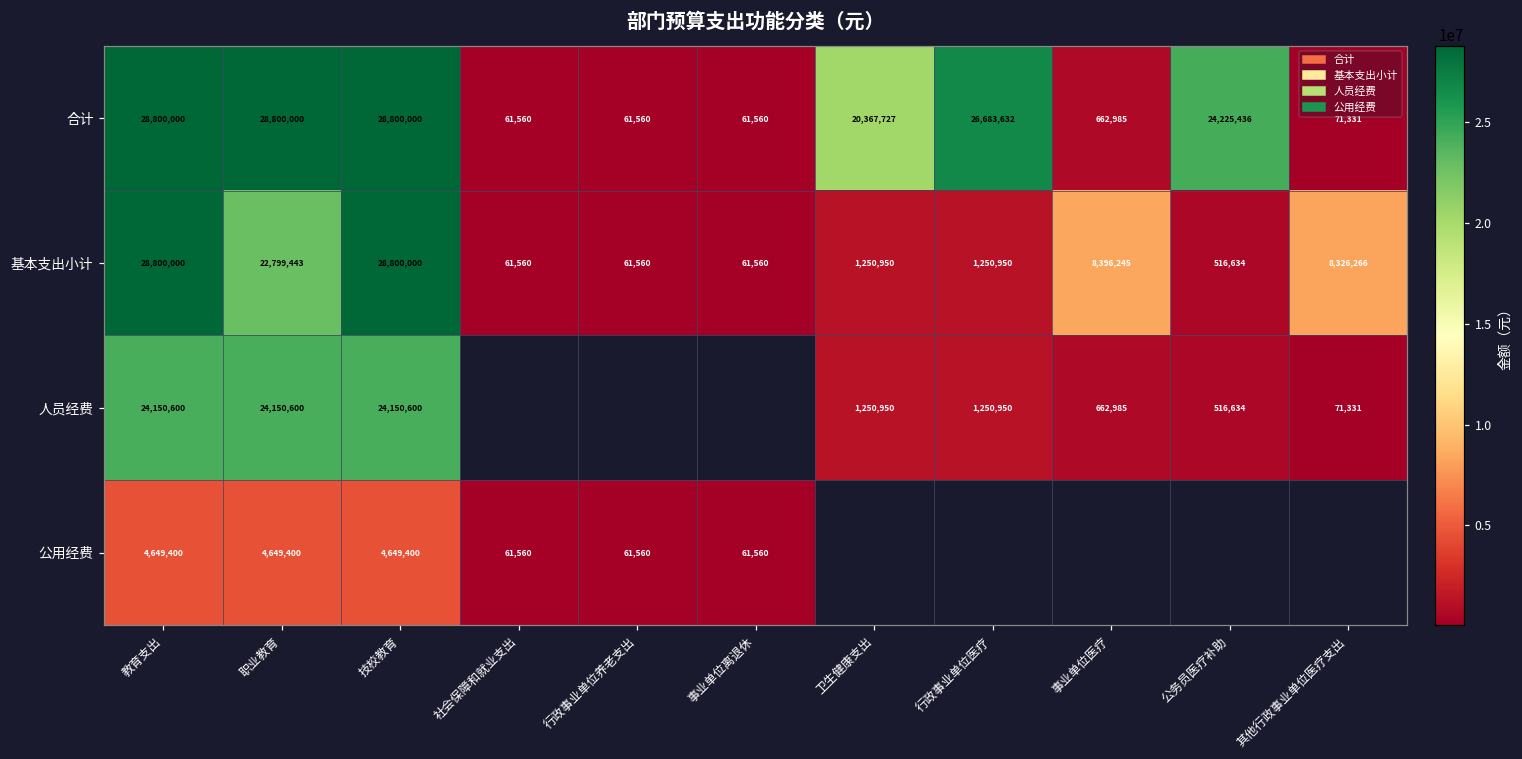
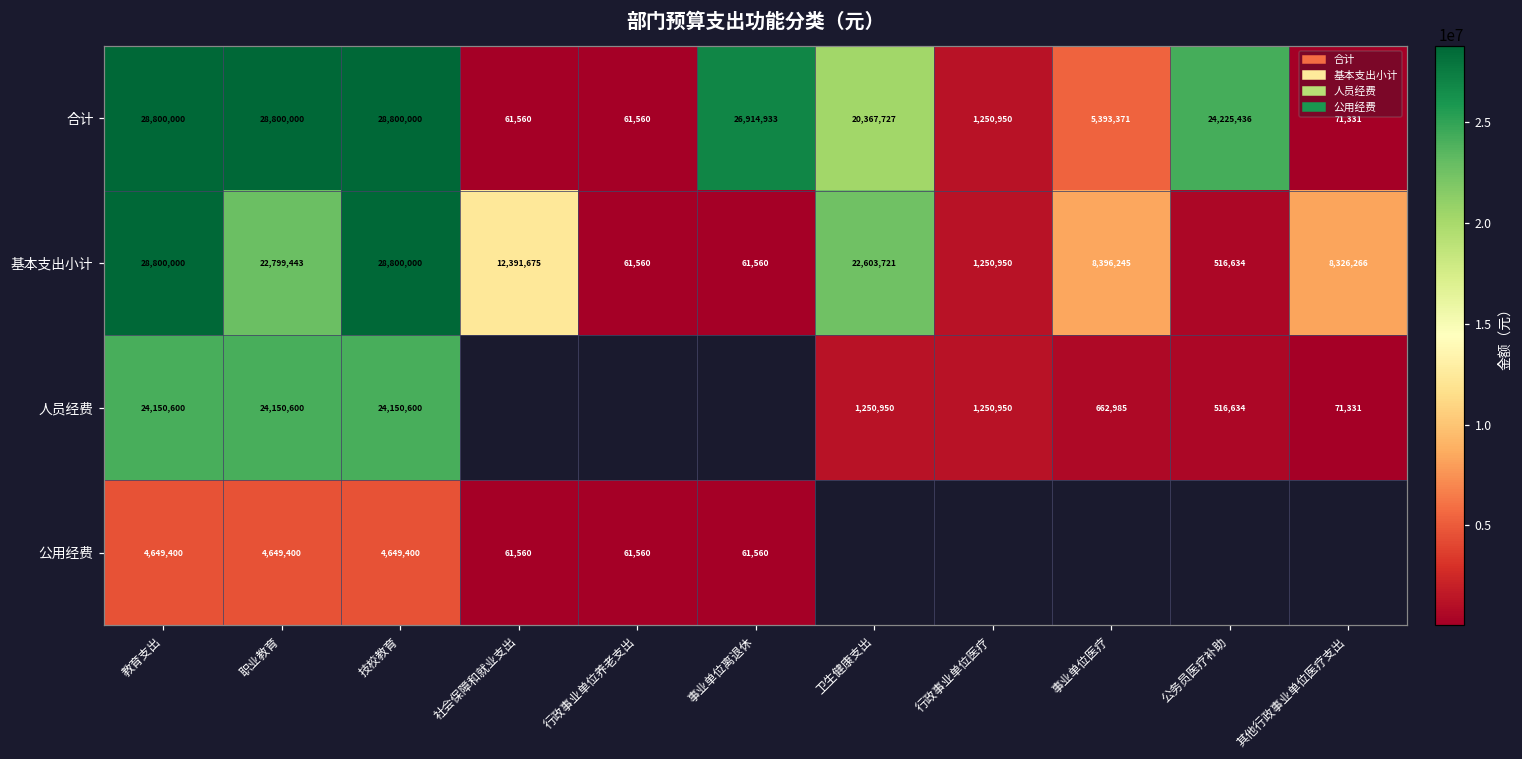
合计, 事业单位离退休: 61,560 -> 26,914,933
合计, 行政事业单位医疗: 26,683,632 -> 1,250,950
合计, 事业单位医疗: 662,985 -> 5,393,371
基本支出小计, 社会保障和就业支出: 61,560 -> 12,391,675
基本支出小计, 卫生健康支出: 1,250,950 -> 22,603,721
